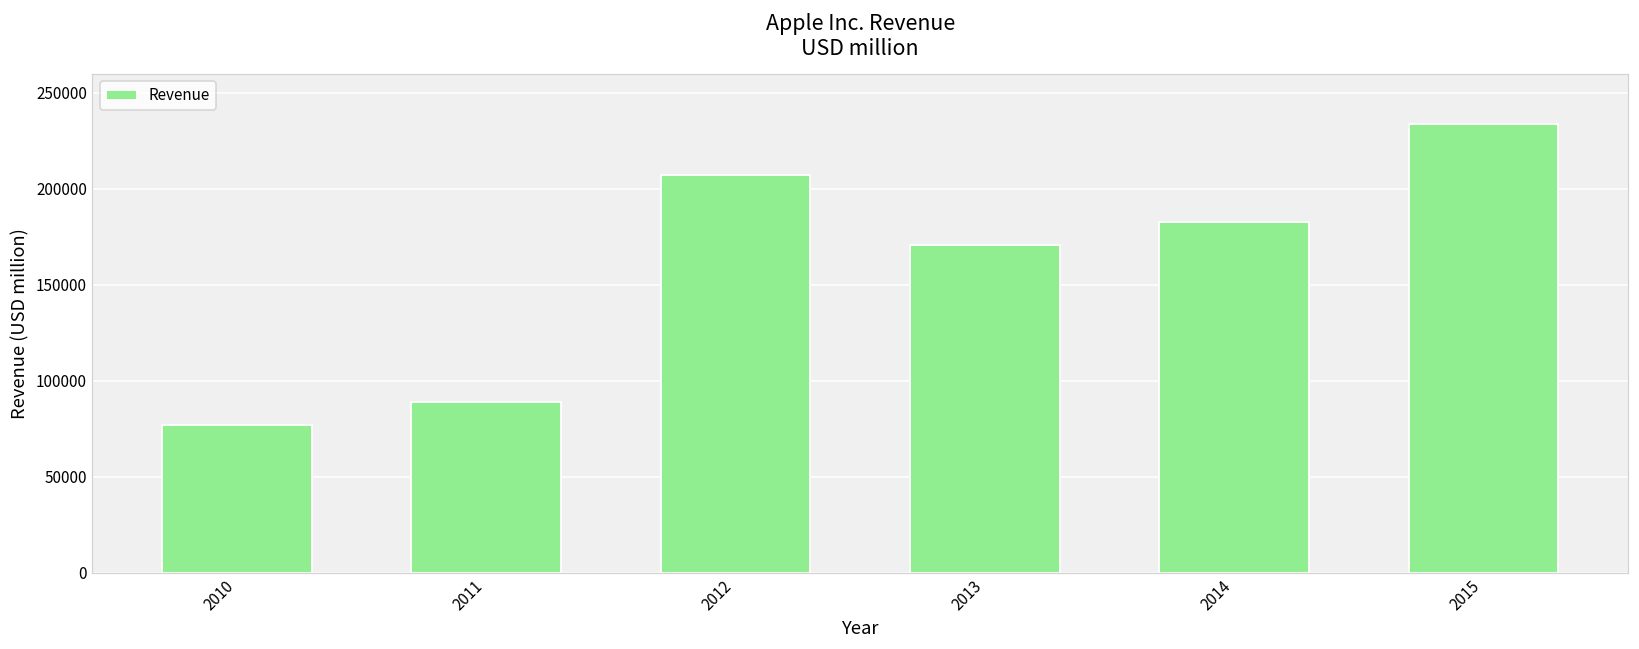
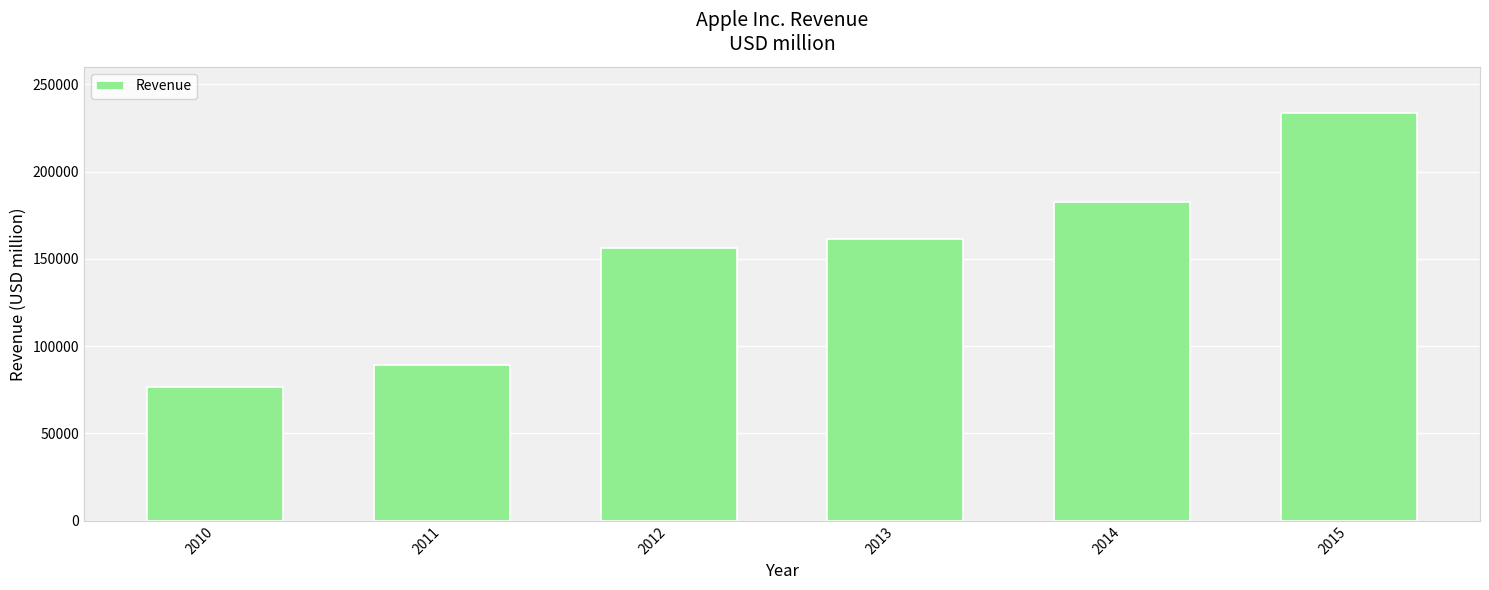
2012: 207000 -> 157000
2013: 171000 -> 161000
